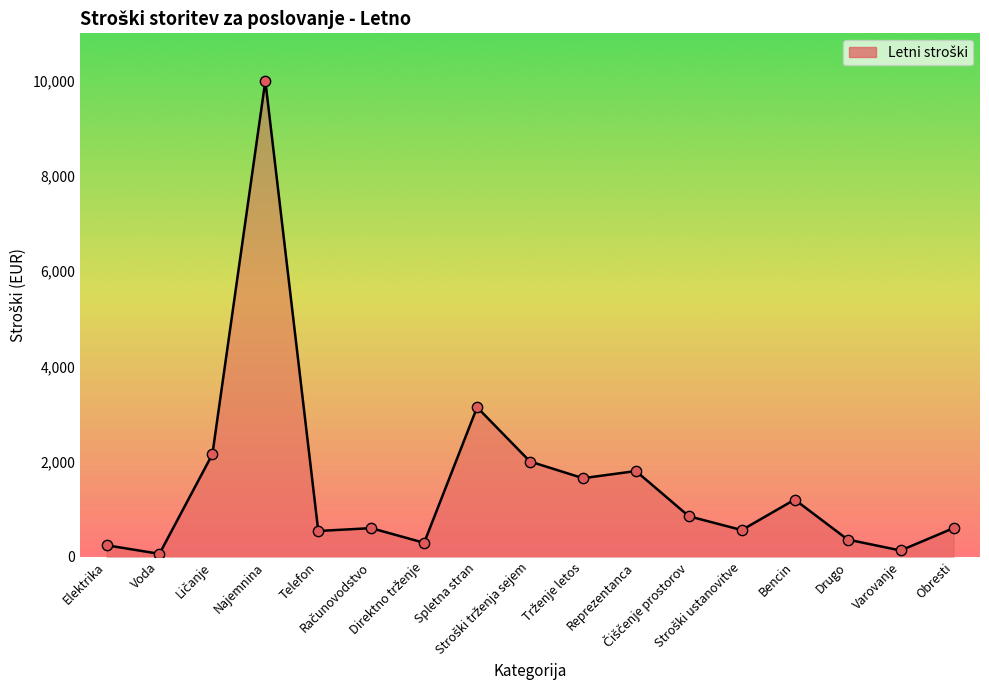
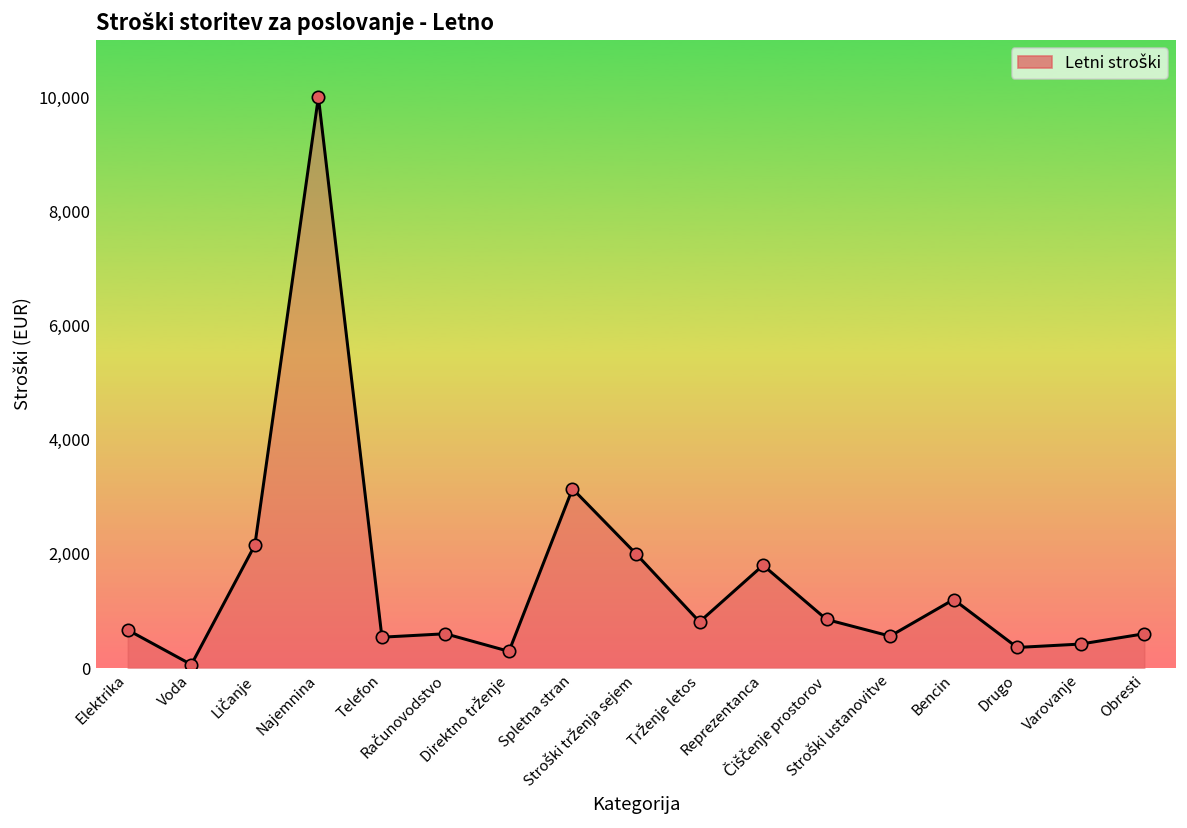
Elektrika: 200 -> 700
Trženje letos: 1,700 -> 800
Varovanje: 100 -> 400
